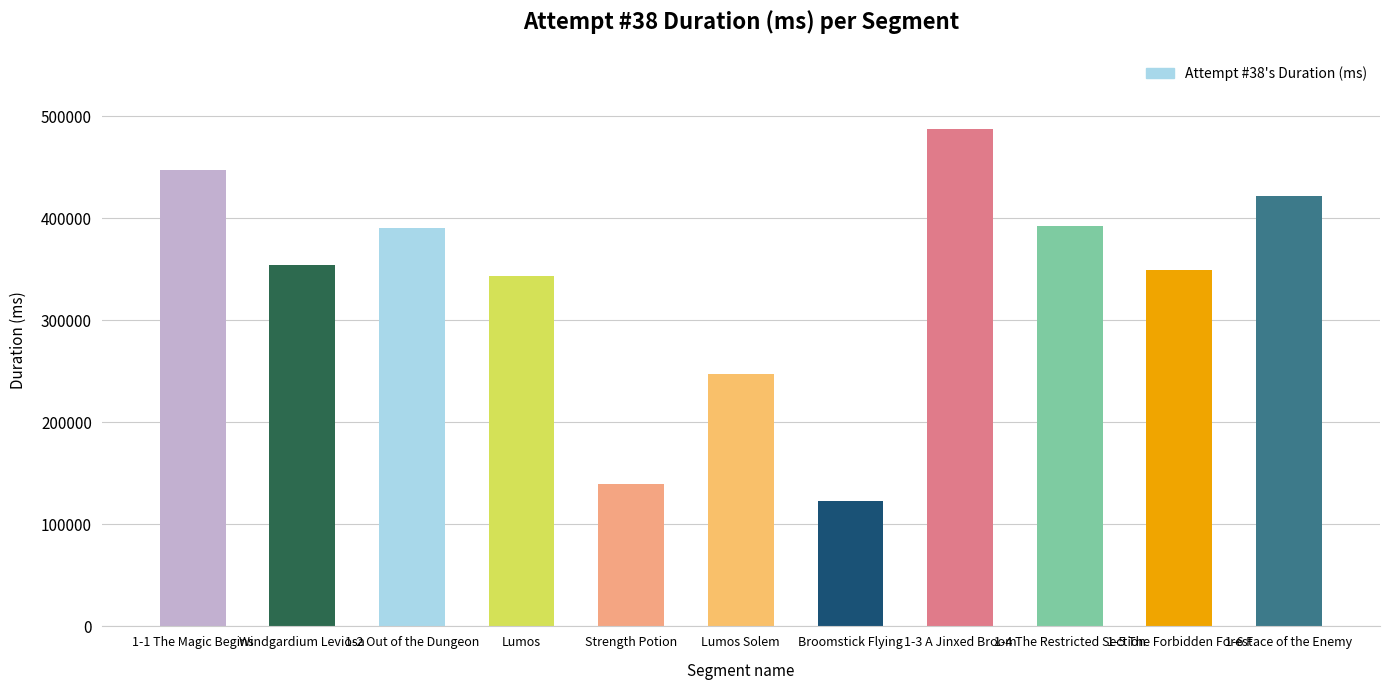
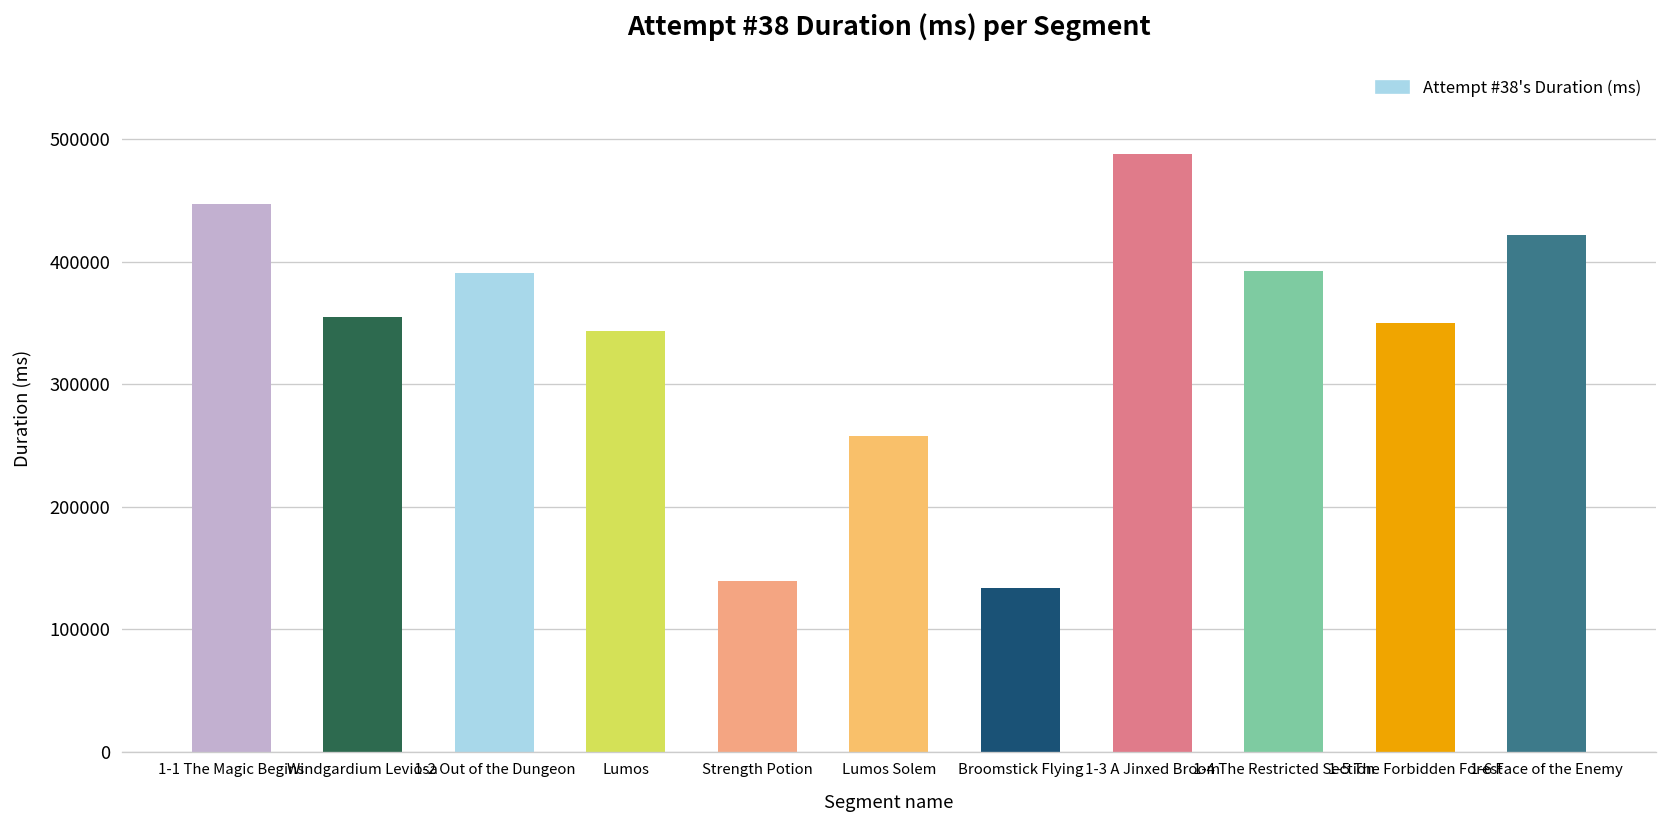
Lumos Solem: 247000 -> 258000
Broomstick Flying: 123000 -> 134000
